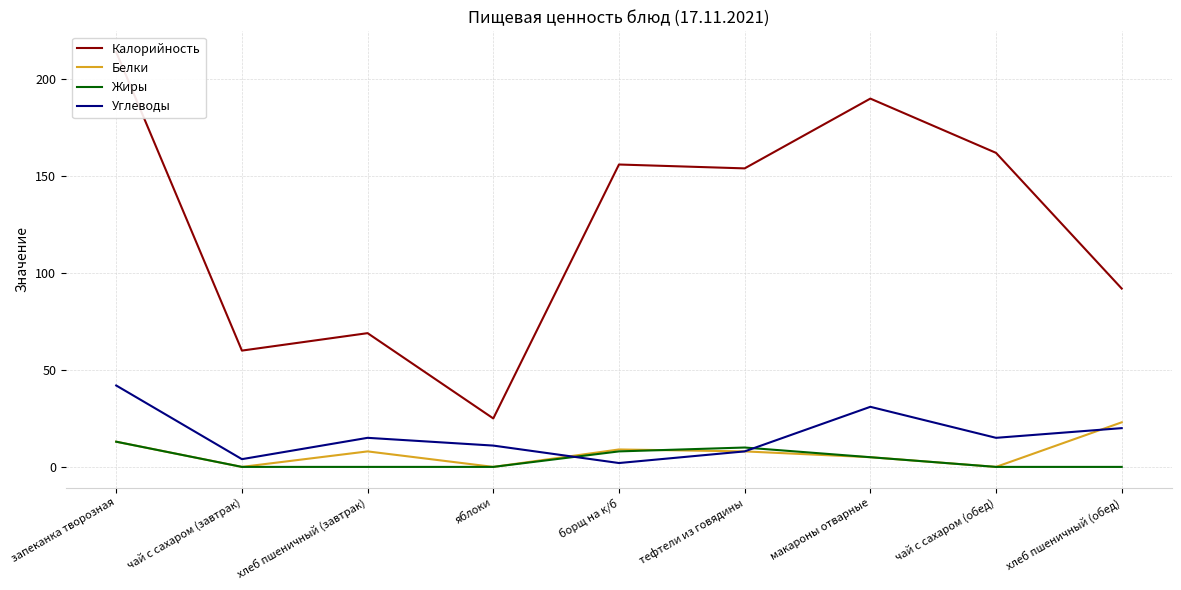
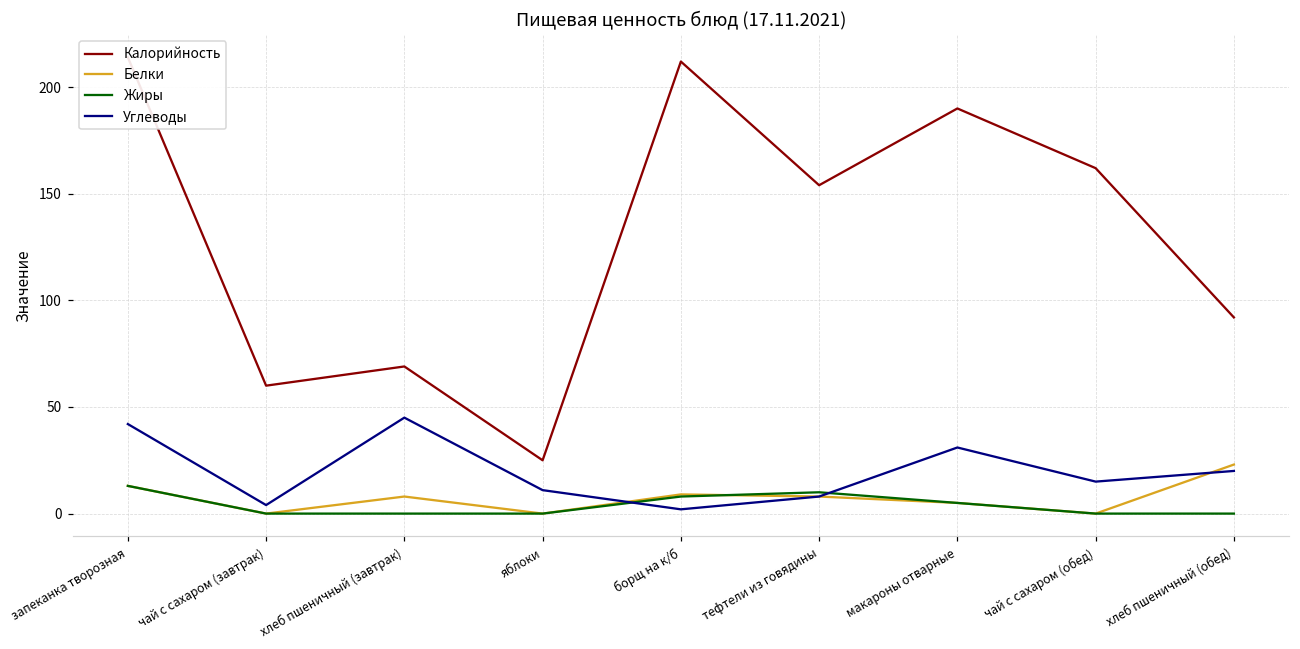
Углеводы, хлеб пшеничный (завтрак): 15 -> 45
Калорийность, борщ на к/б: 156 -> 212
